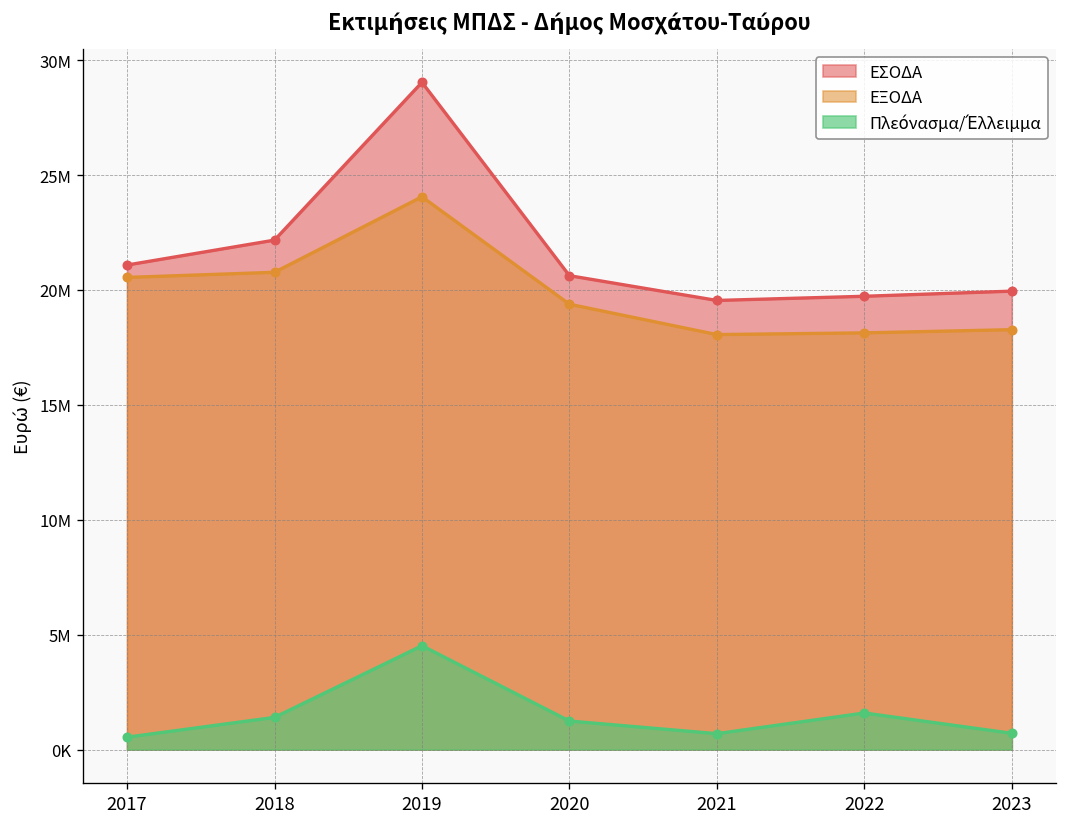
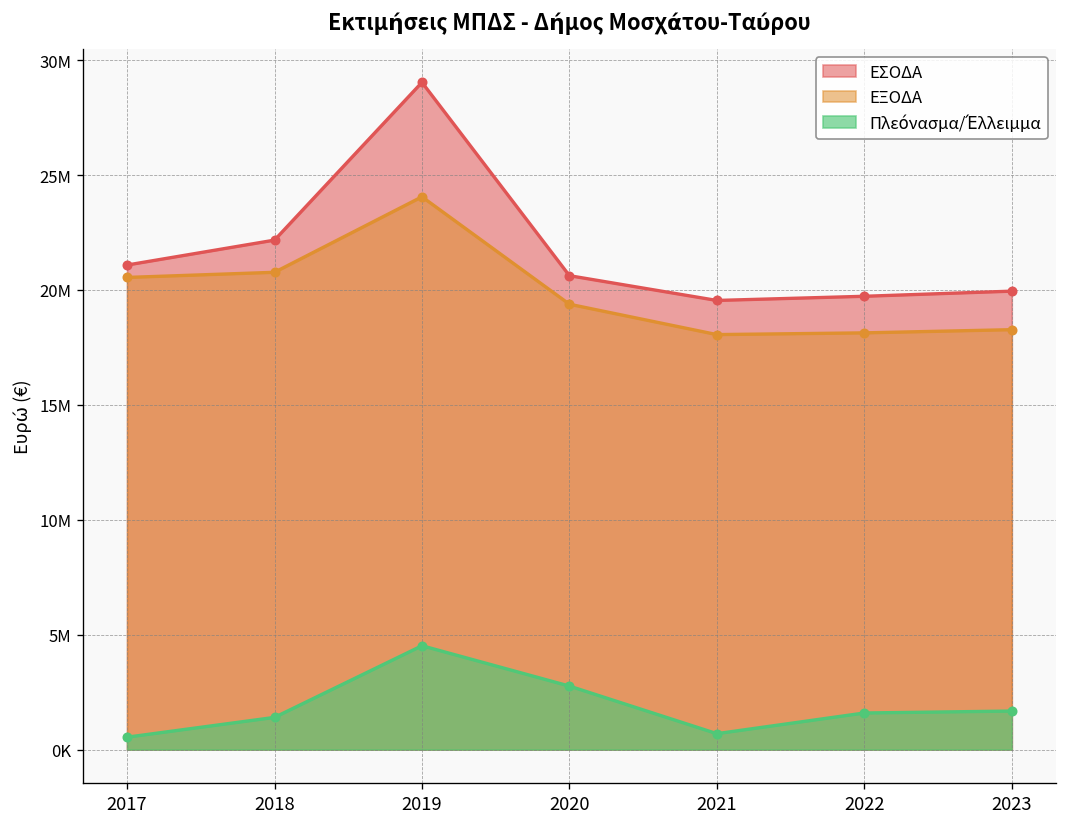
Πλεόνασμα/Έλλειμμα, 2020: 1200000 -> 2800000
Πλεόνασμα/Έλλειμμα, 2023: 700000 -> 1700000
